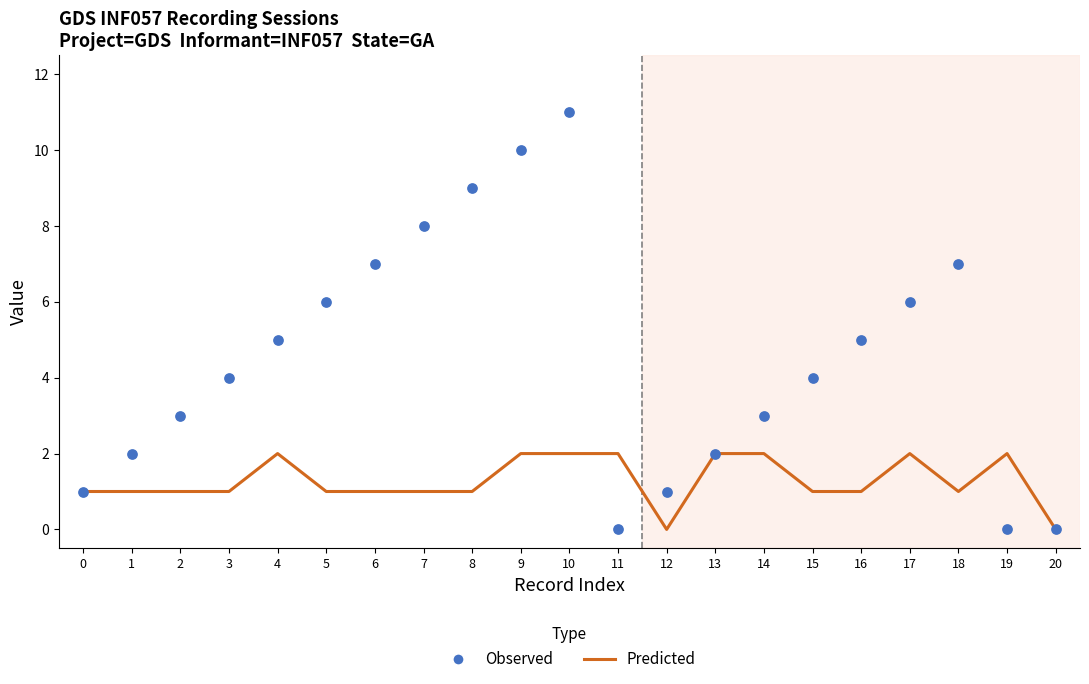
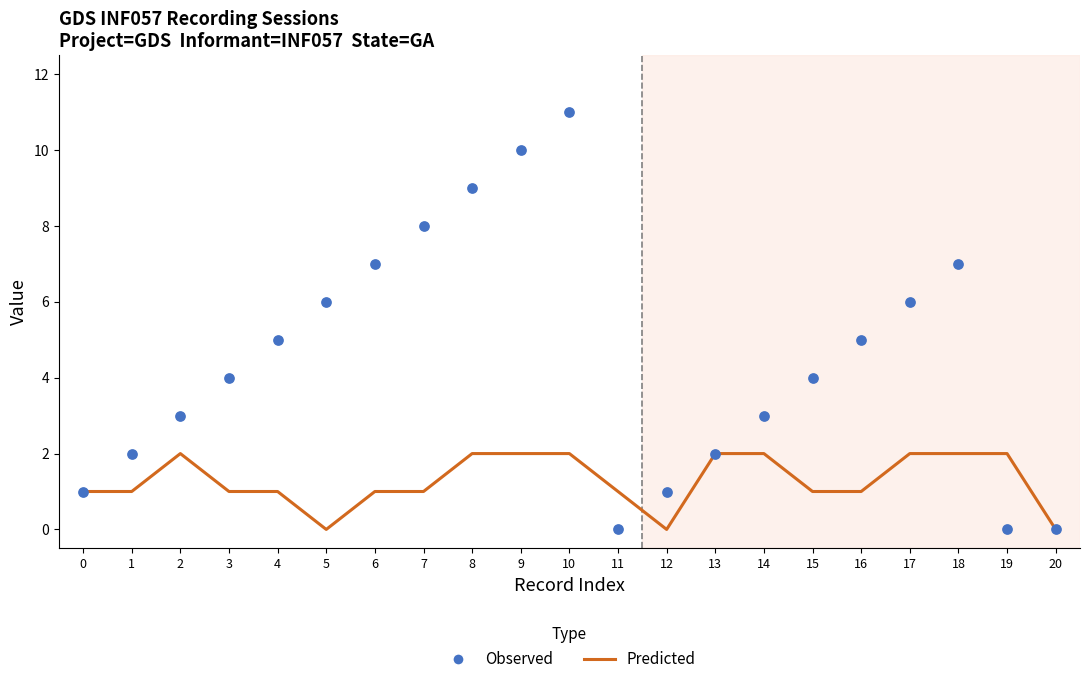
Predicted, 2: 1 -> 2
Predicted, 4: 2 -> 1
Predicted, 5: 1 -> 0
Predicted, 8: 1 -> 2
Predicted, 11: 2 -> 1
Predicted, 18: 1 -> 2
